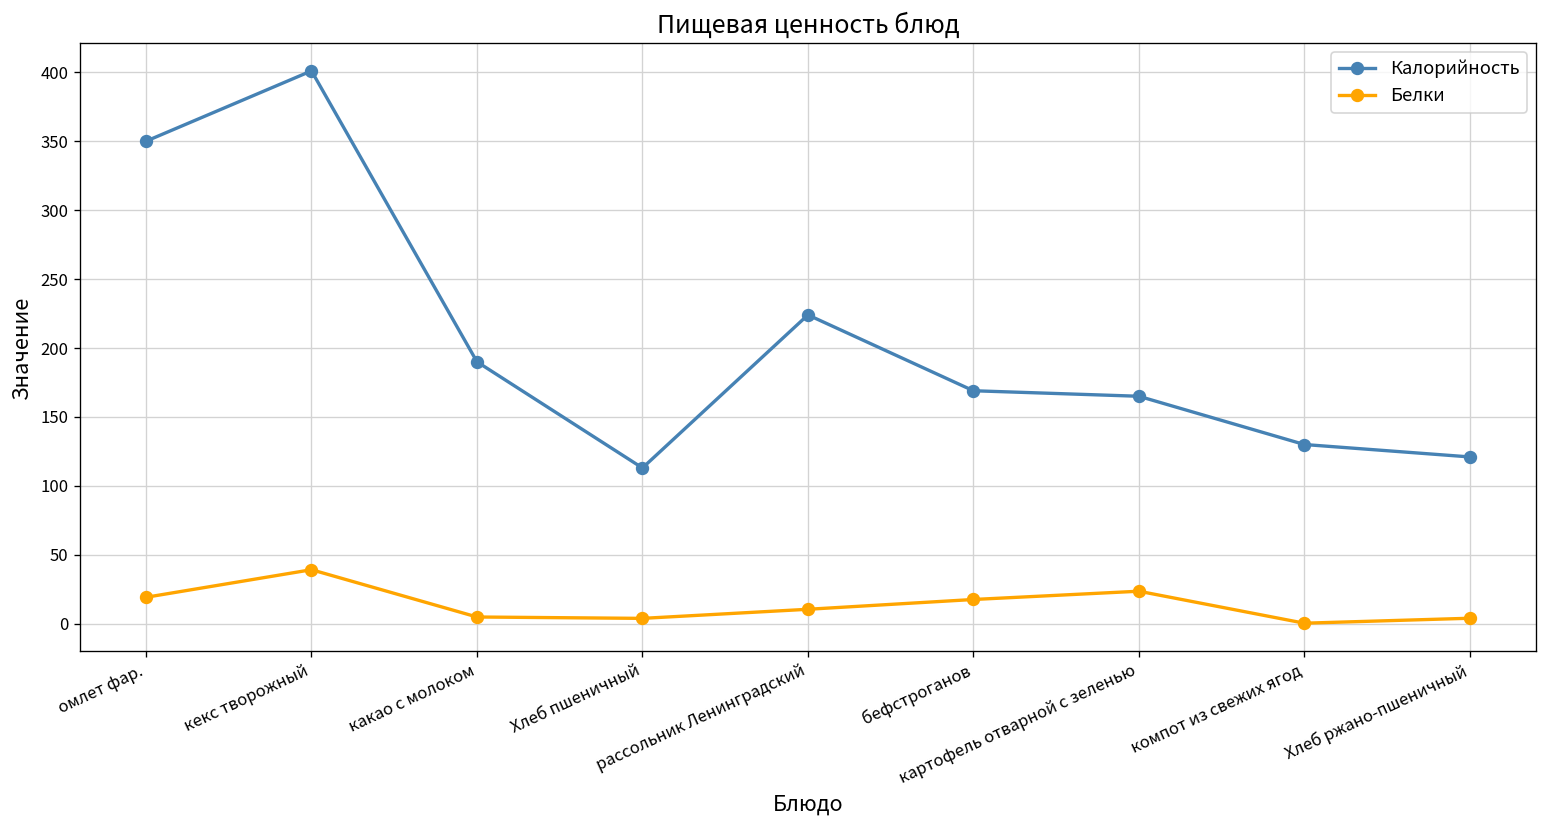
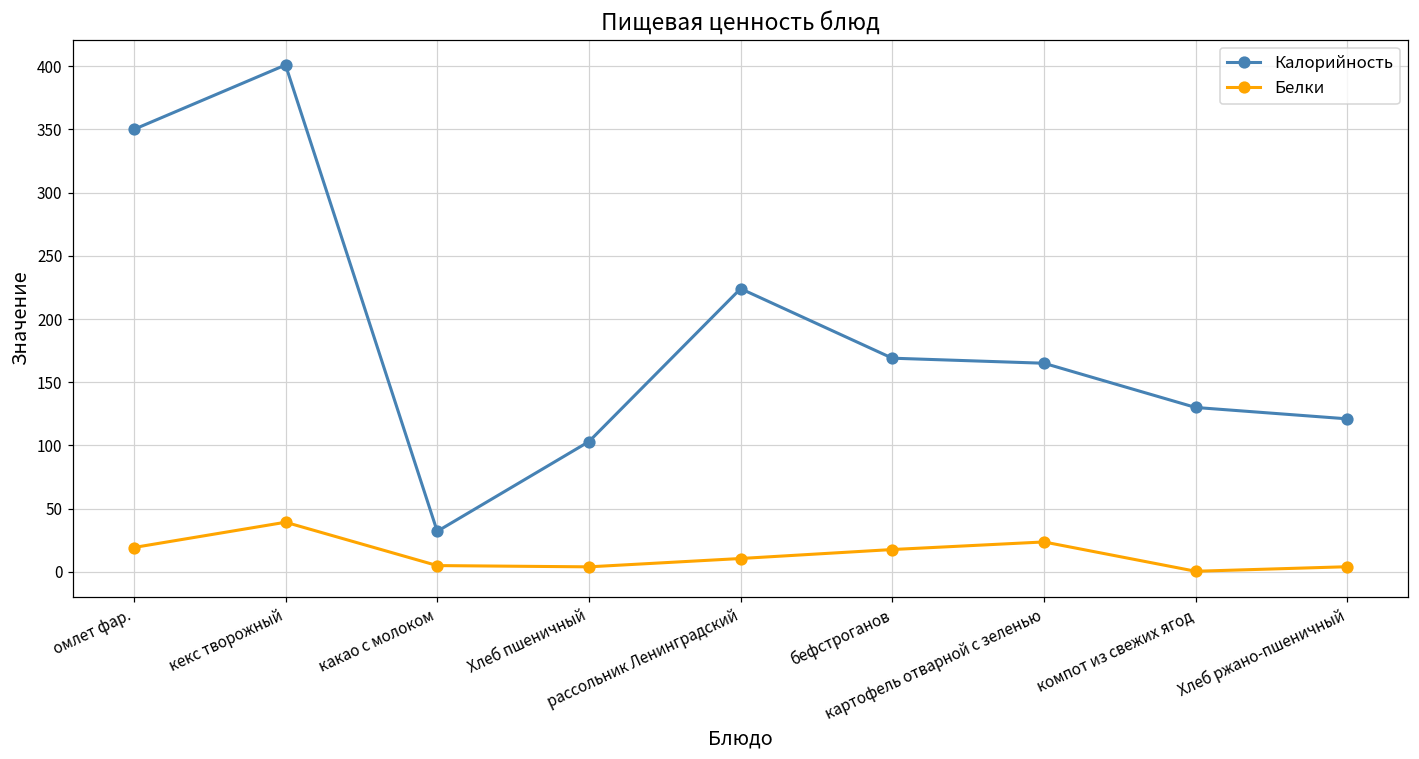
Калорийность, какао с молоком: 190 -> 32
Калорийность, Хлеб пшеничный: 113 -> 103
